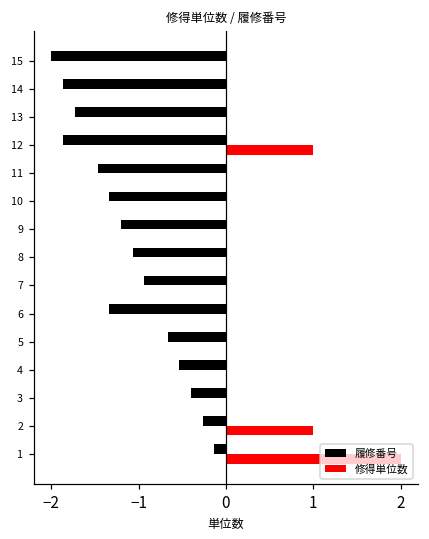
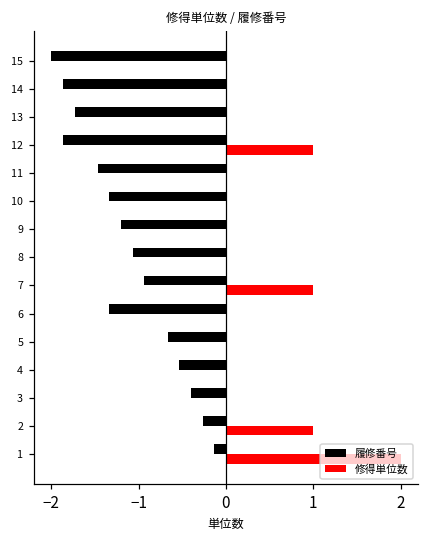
修得単位数, 7: 0 -> 1
